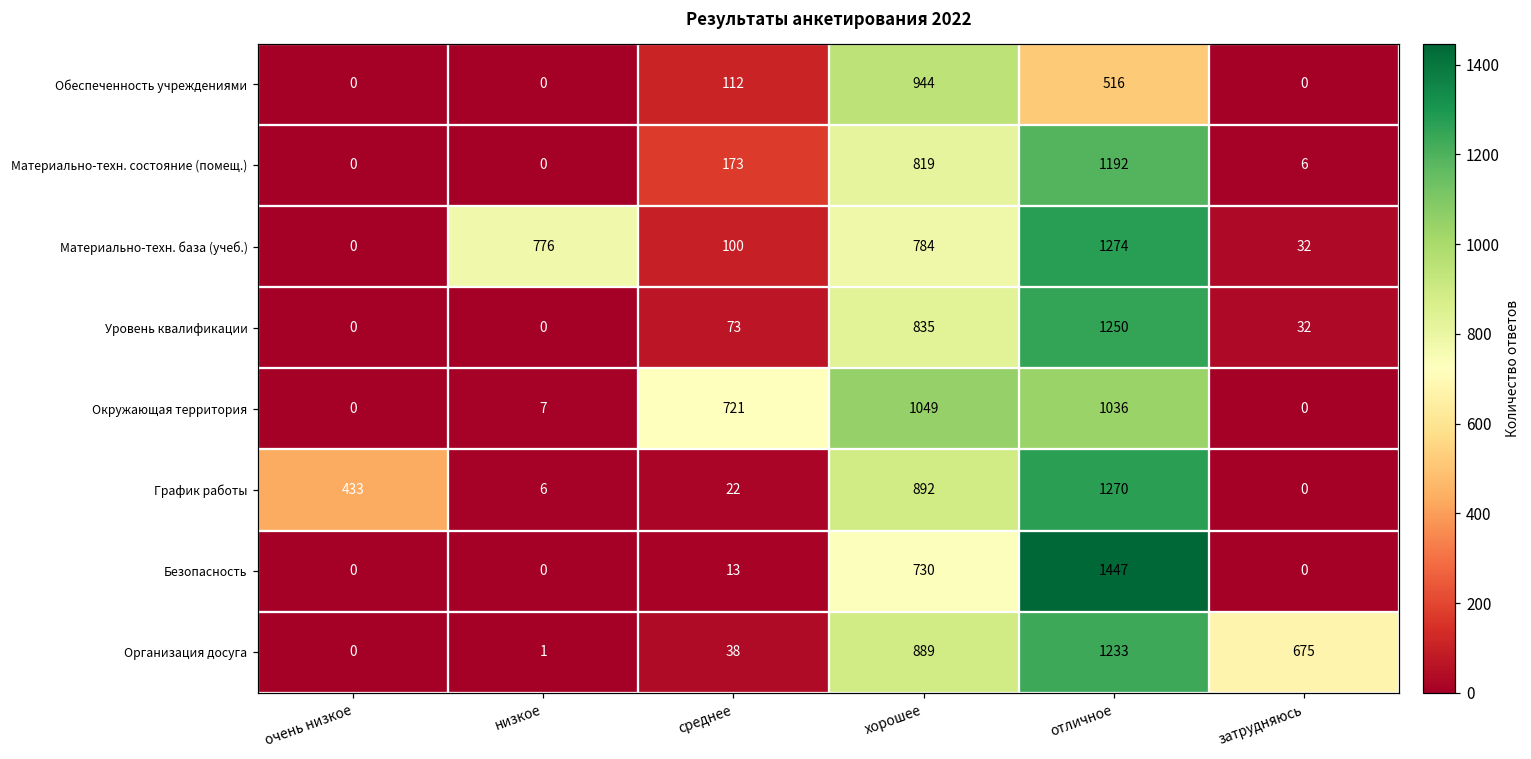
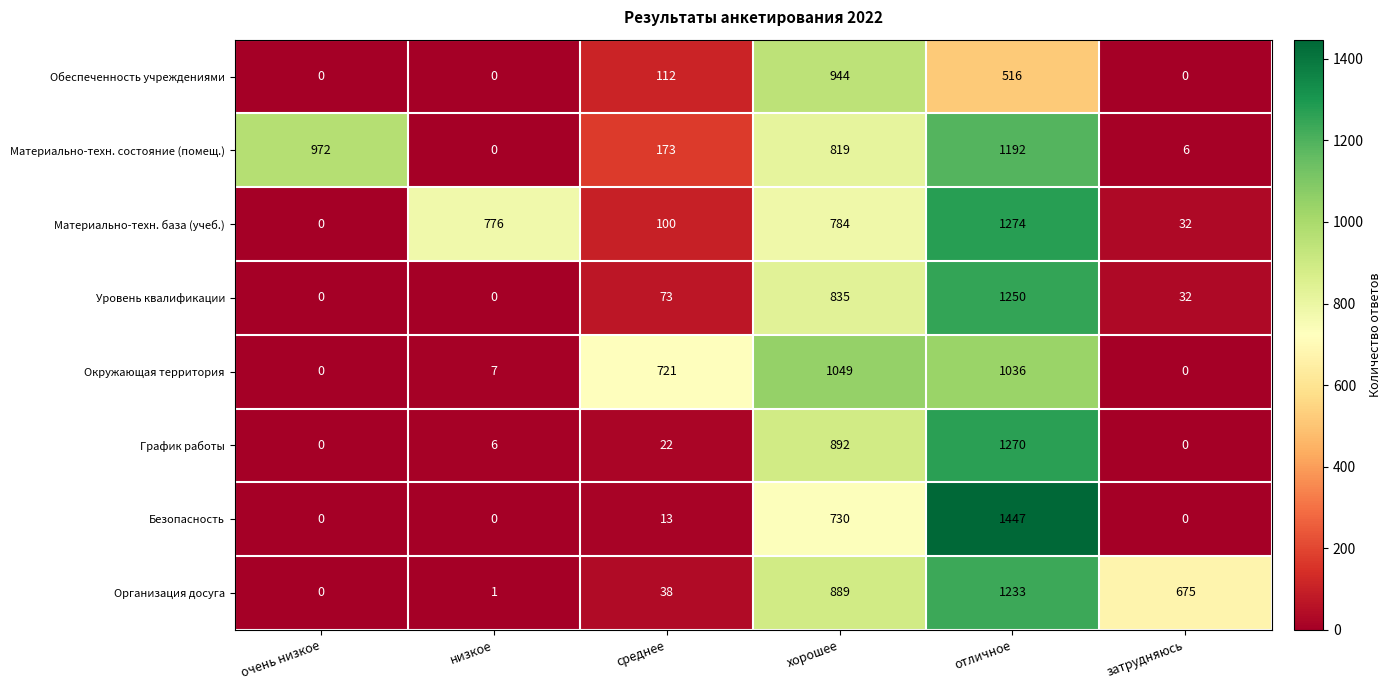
Материально-техн. состояние (помещ.), очень низкое: 0 -> 972
График работы, очень низкое: 433 -> 0
